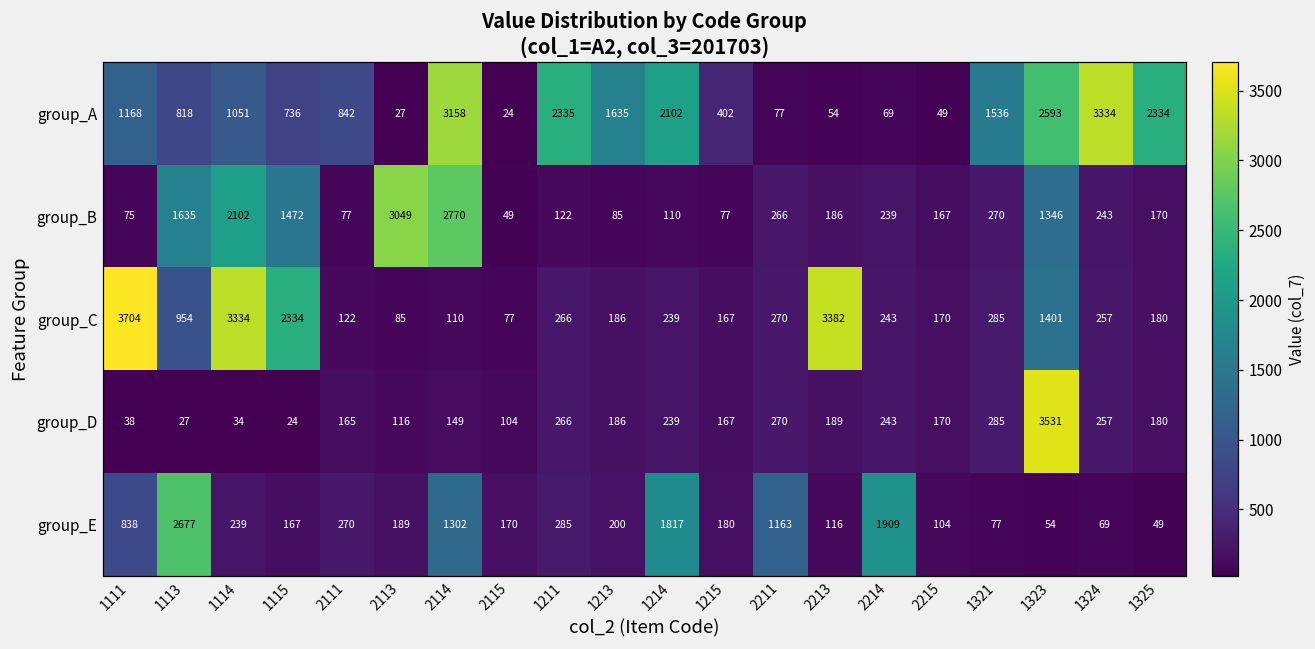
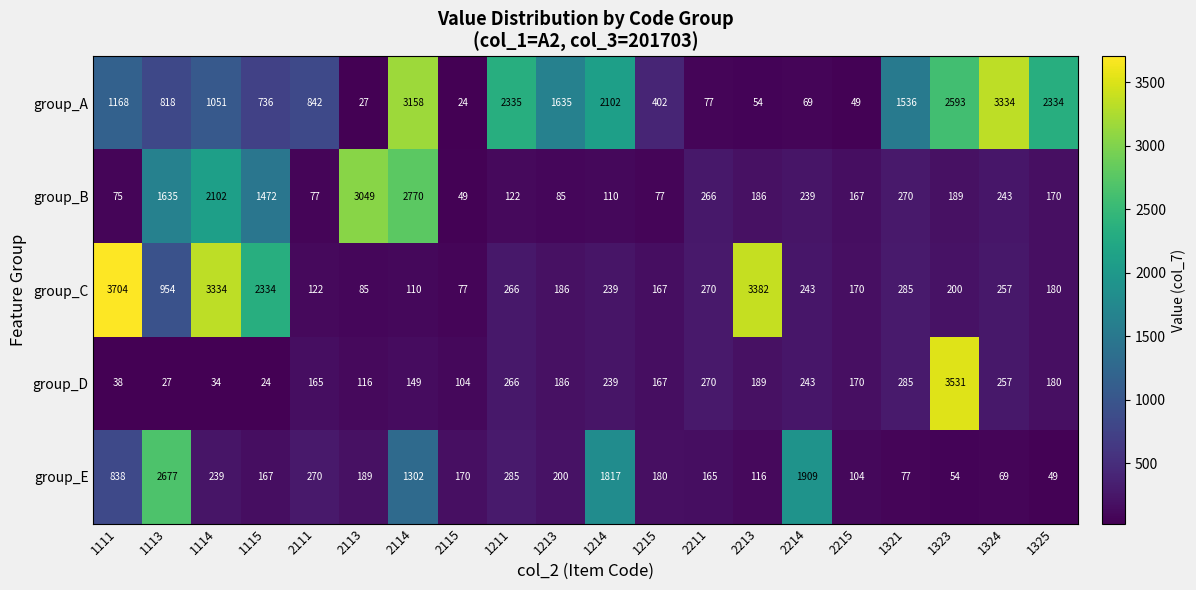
group_B, 1323: 1346 -> 189
group_C, 1323: 1401 -> 200
group_E, 2211: 1163 -> 165
